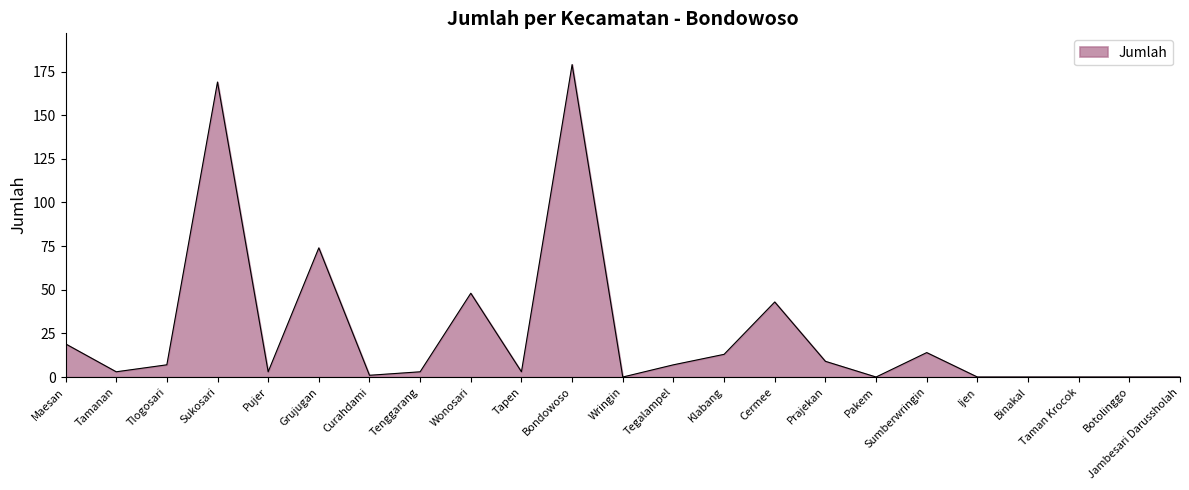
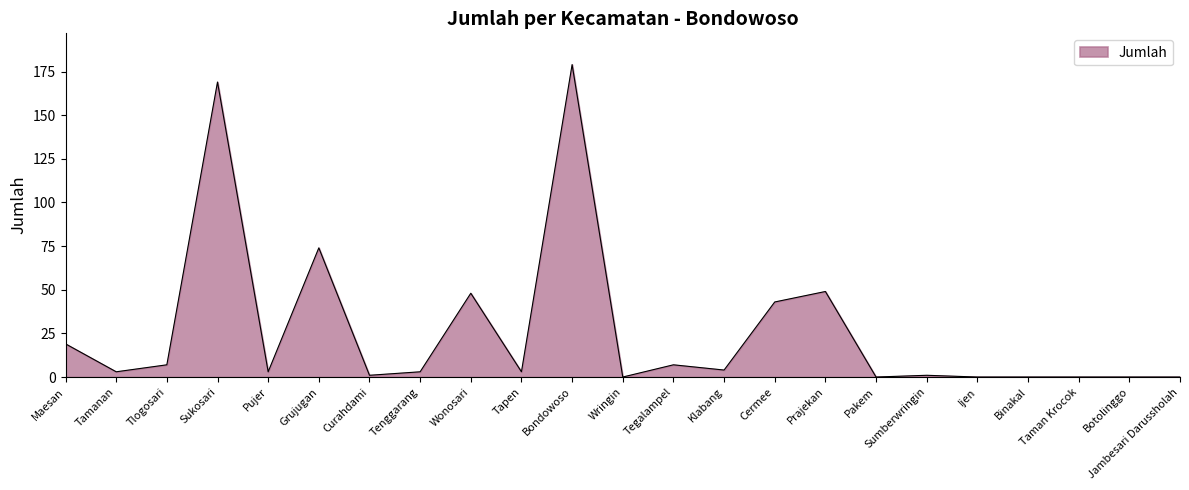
Klabang: 13 -> 4
Prajekan: 9 -> 49
Sumberwringin: 14 -> 1
